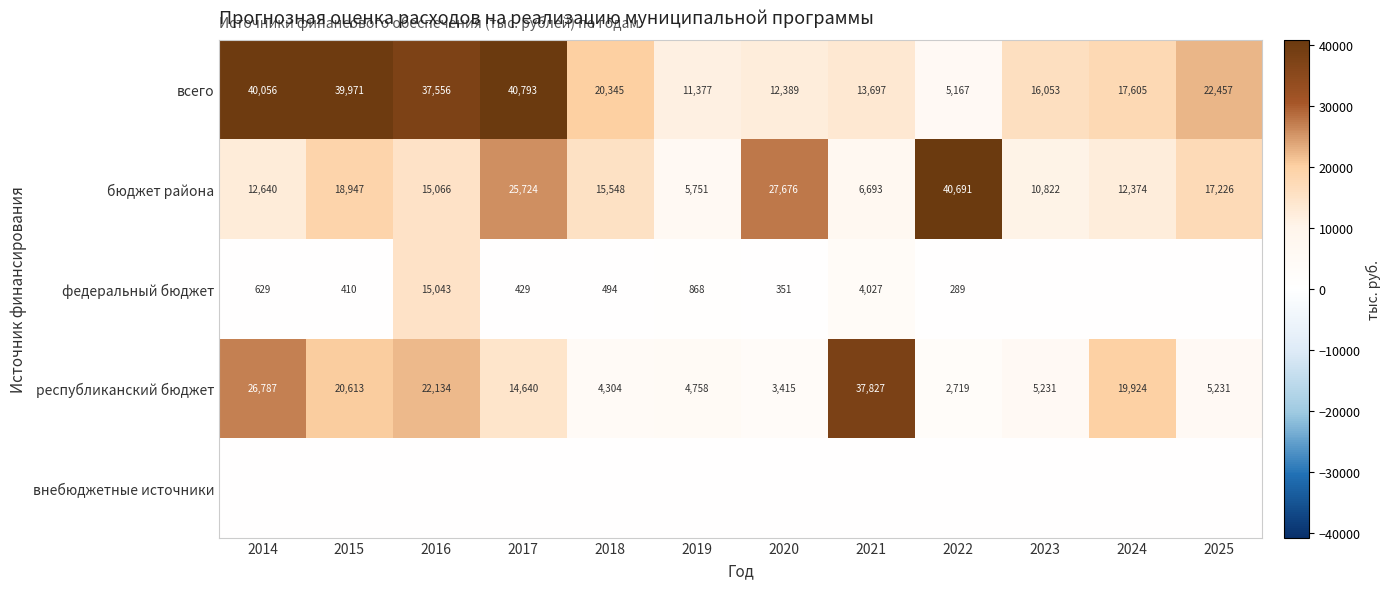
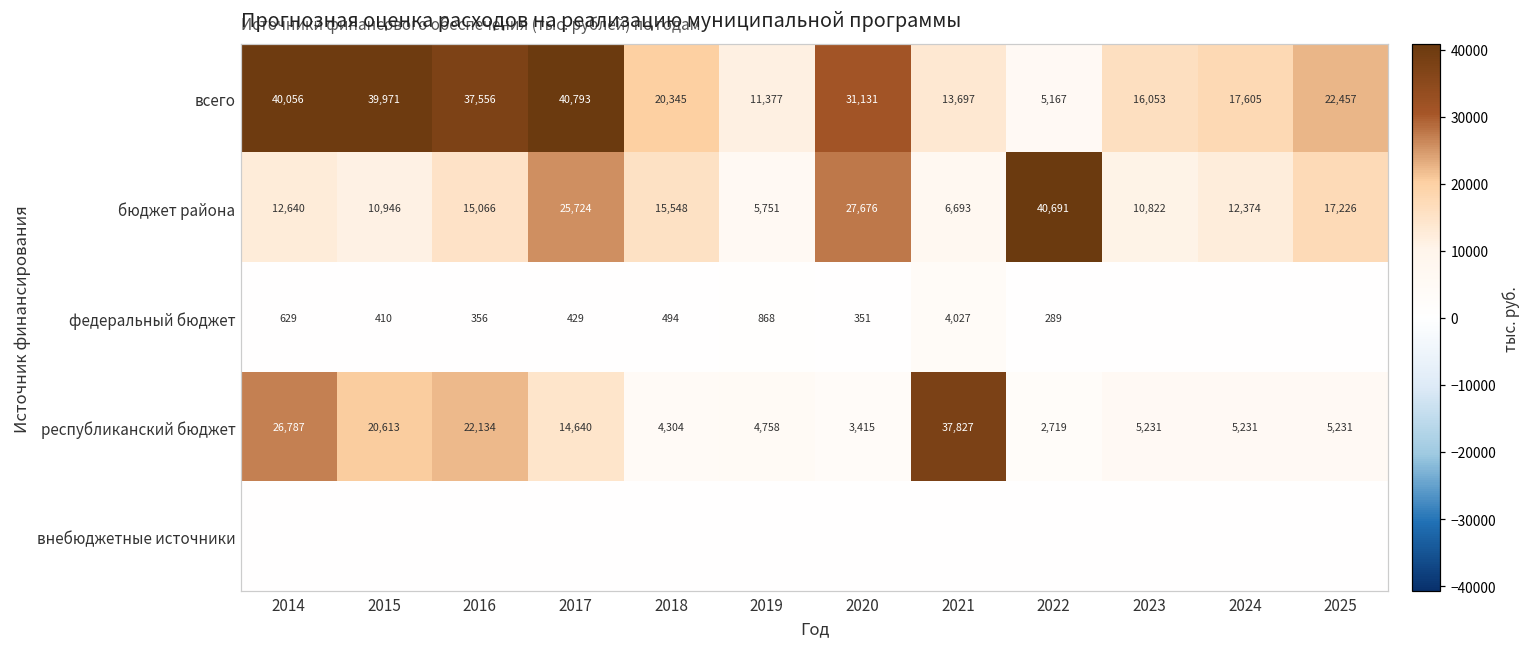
всего, 2020: 12,389 -> 31,131
бюджет района, 2015: 18,947 -> 10,946
федеральный бюджет, 2016: 15,043 -> 356
республиканский бюджет, 2024: 19,924 -> 5,231
